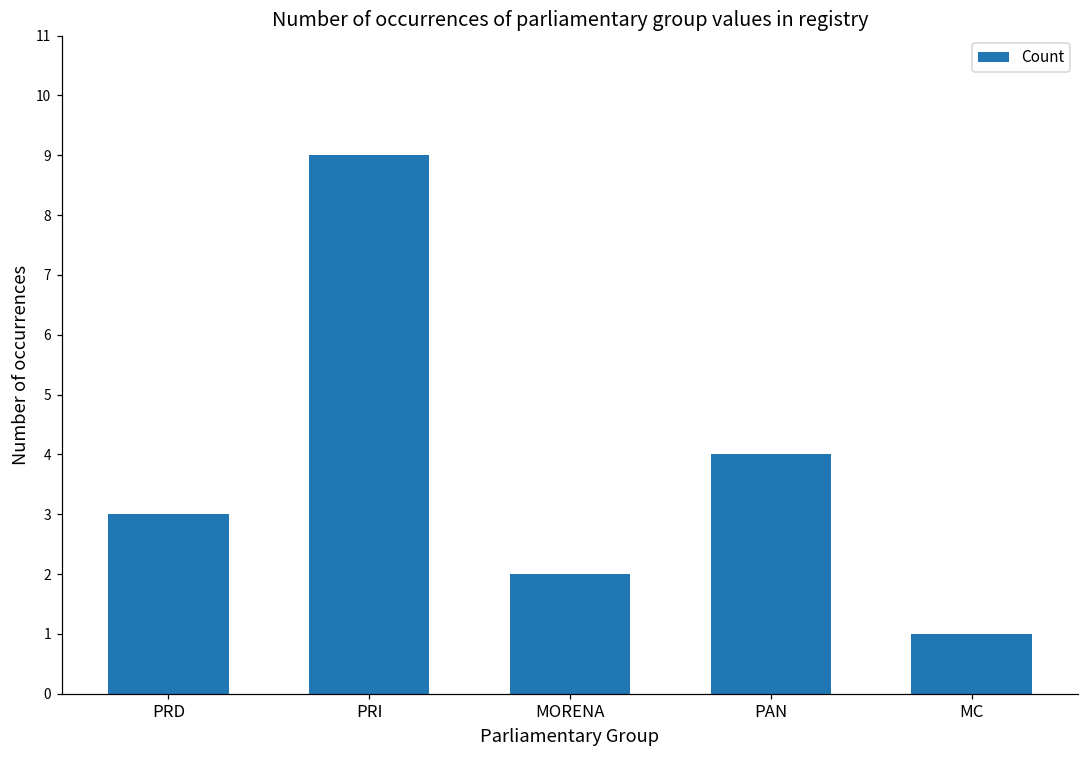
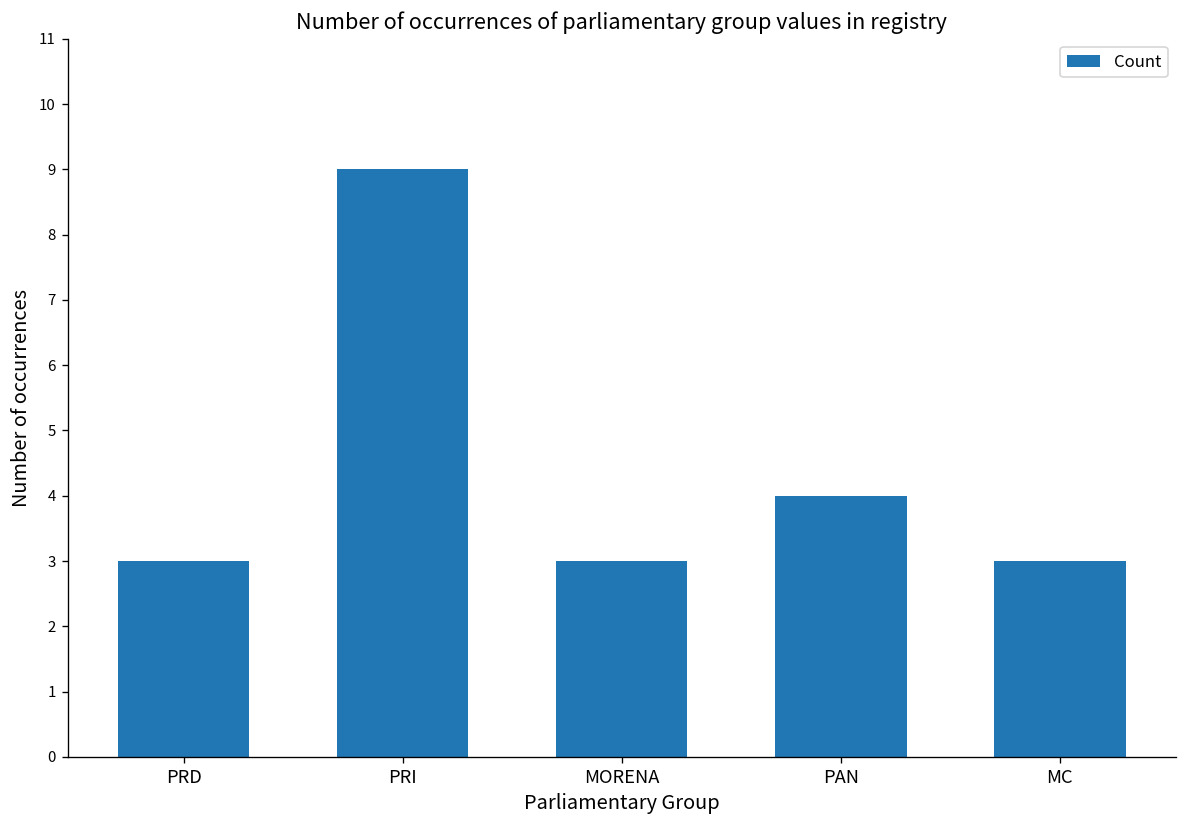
MORENA: 2 -> 3
MC: 1 -> 3
